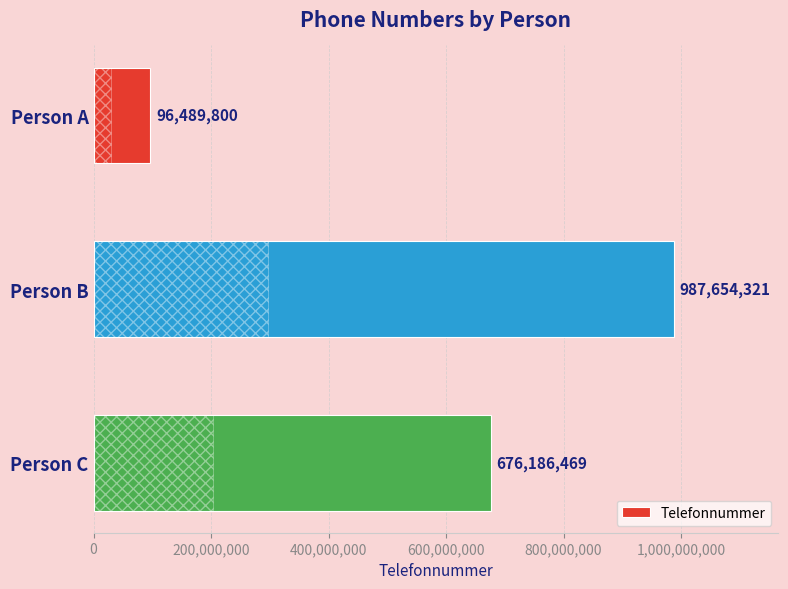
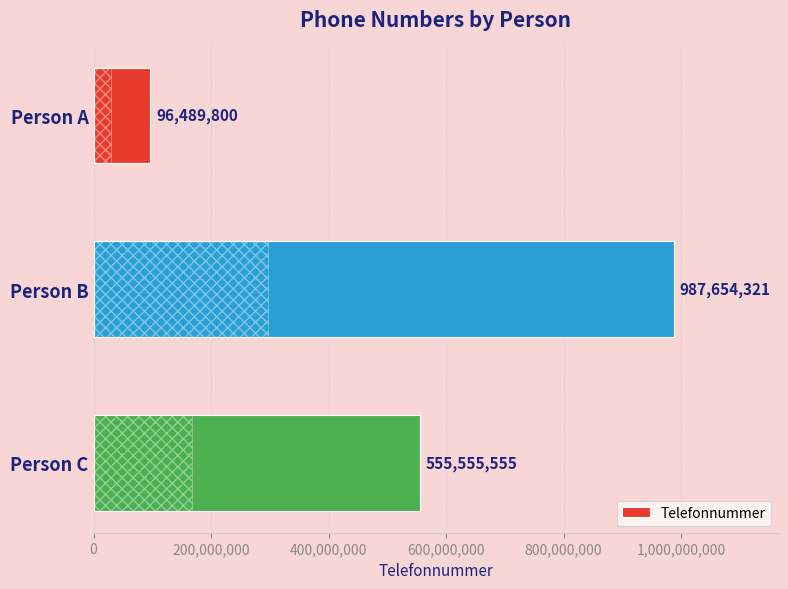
Person C: 676,186,469 -> 555,555,555
